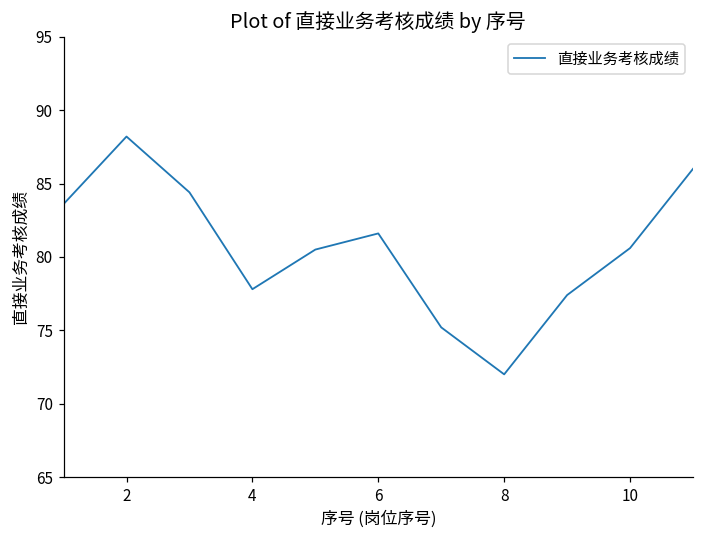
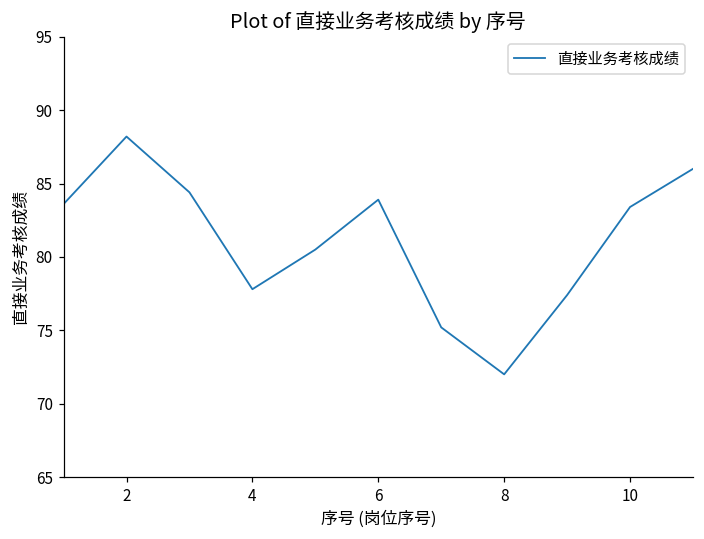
6: 81.6 -> 83.9
10: 80.6 -> 83.4
